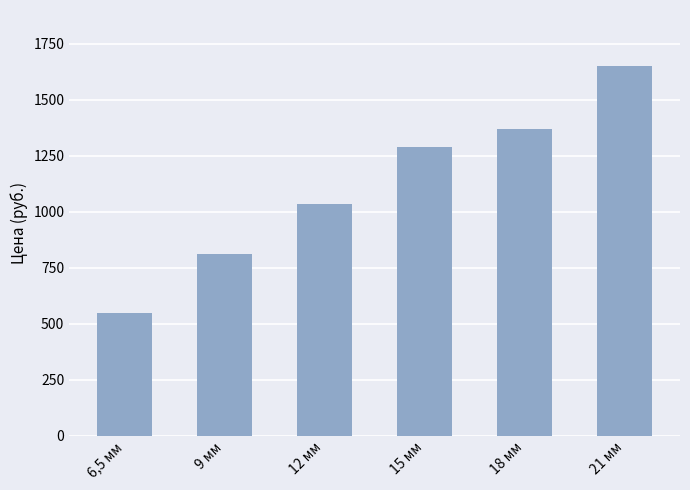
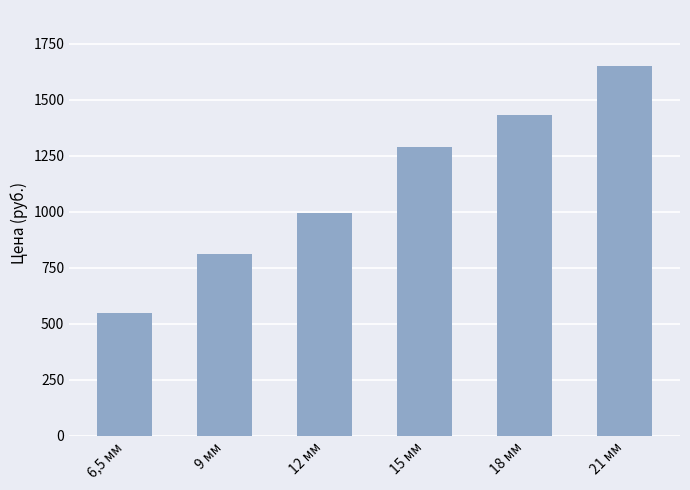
12 мм: 1030 -> 1000
18 мм: 1370 -> 1430
